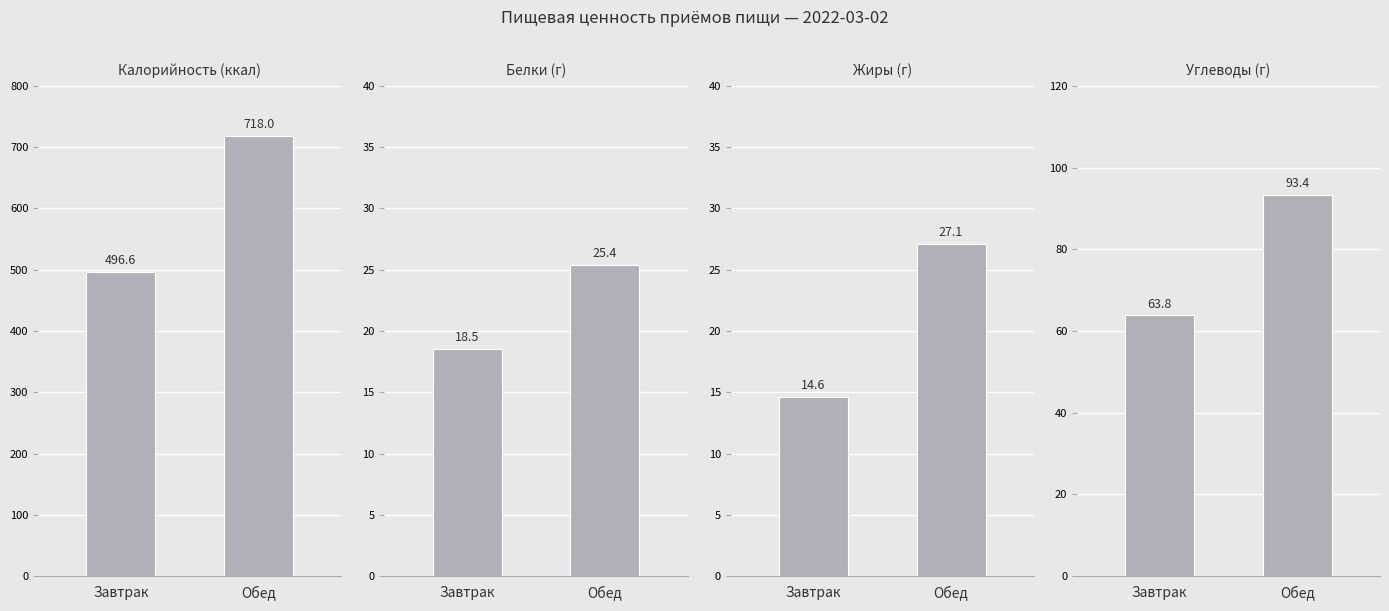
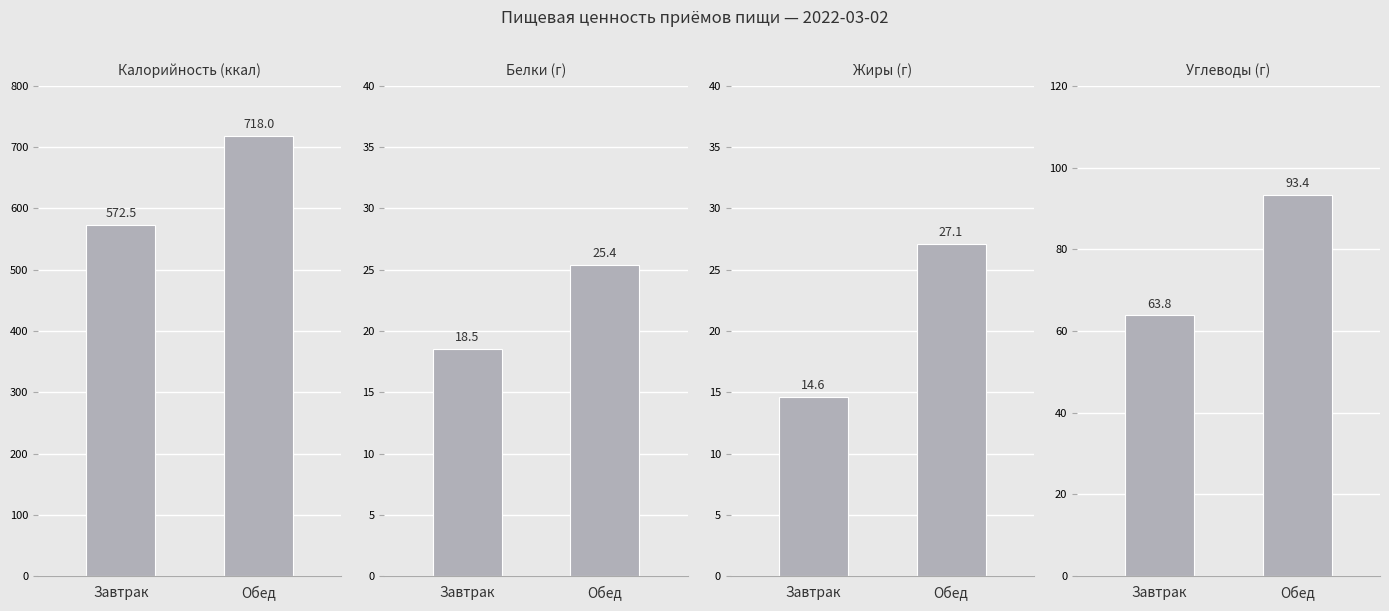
Калорийность (ккал), Завтрак: 496.6 -> 572.5
